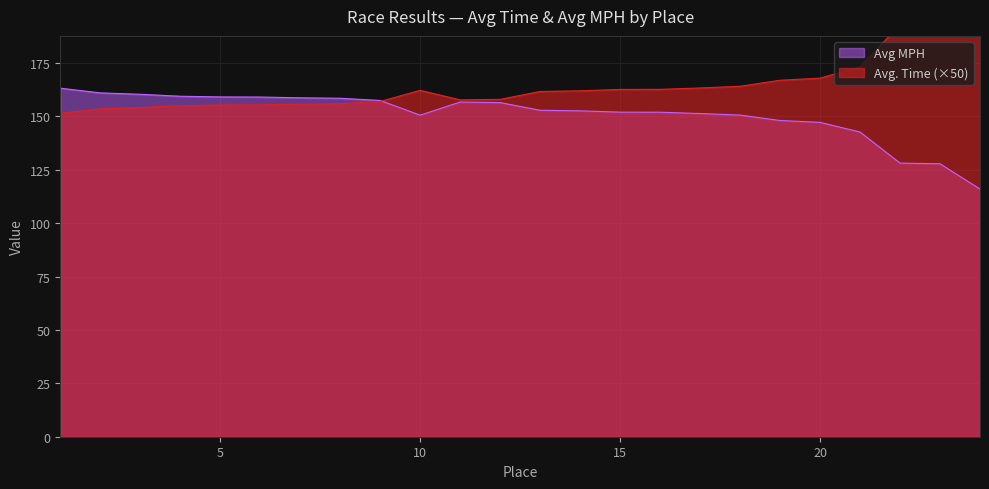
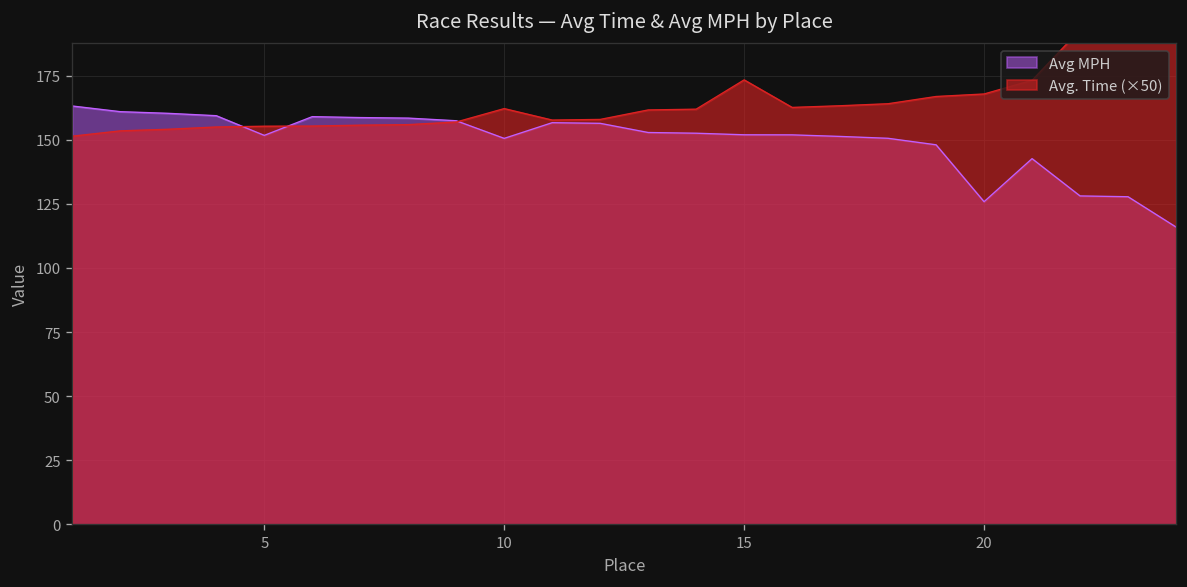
Avg MPH, 5: 159 -> 152
Avg. Time (×50), 15: 163 -> 173
Avg MPH, 20: 147 -> 126
